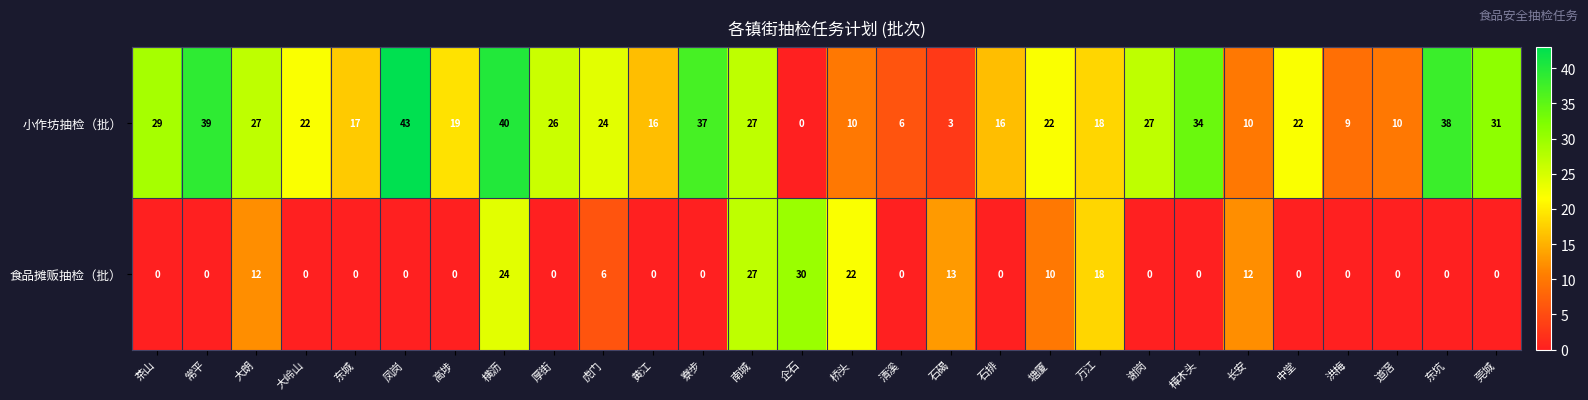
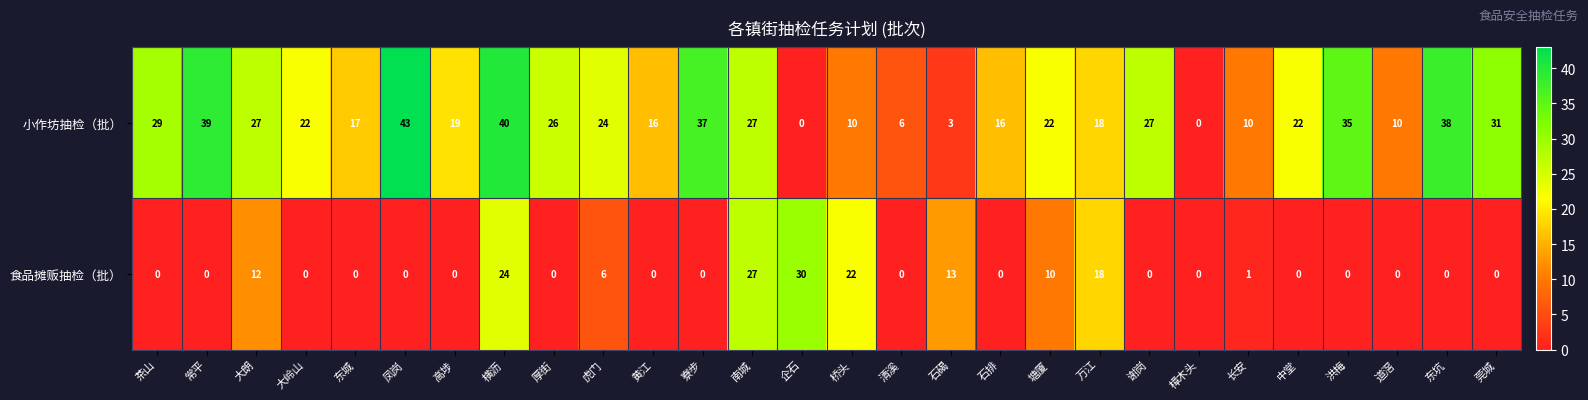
小作坊抽检（批）, 樟木头: 34 -> 0
小作坊抽检（批）, 洪梅: 9 -> 35
食品摊贩抽检（批）, 长安: 12 -> 1
